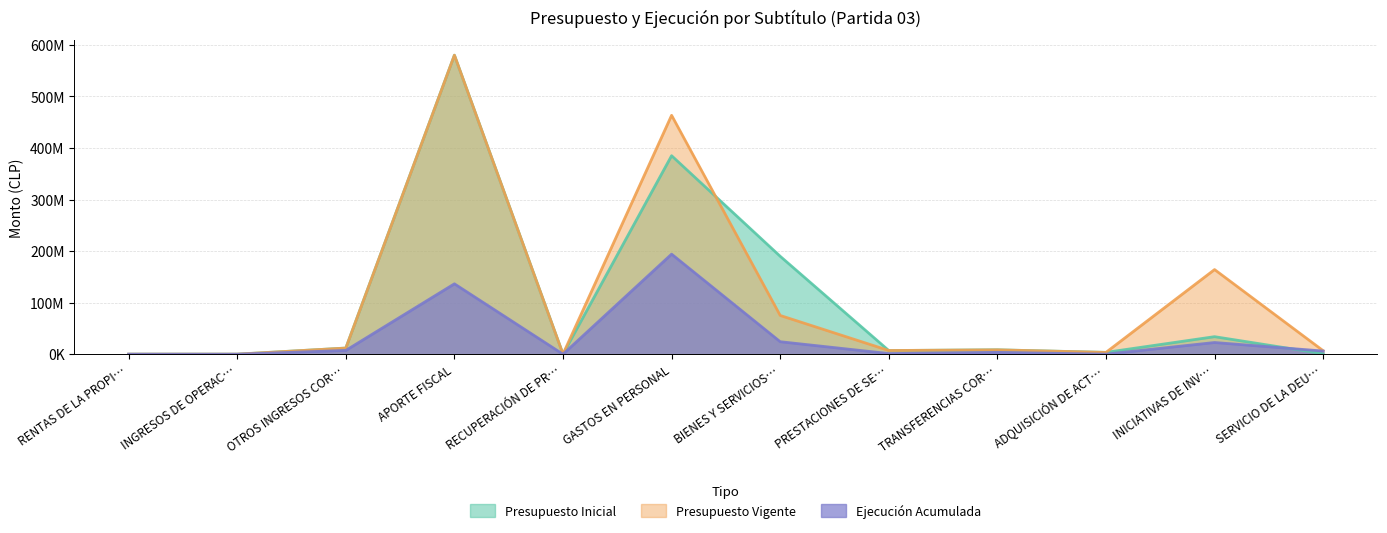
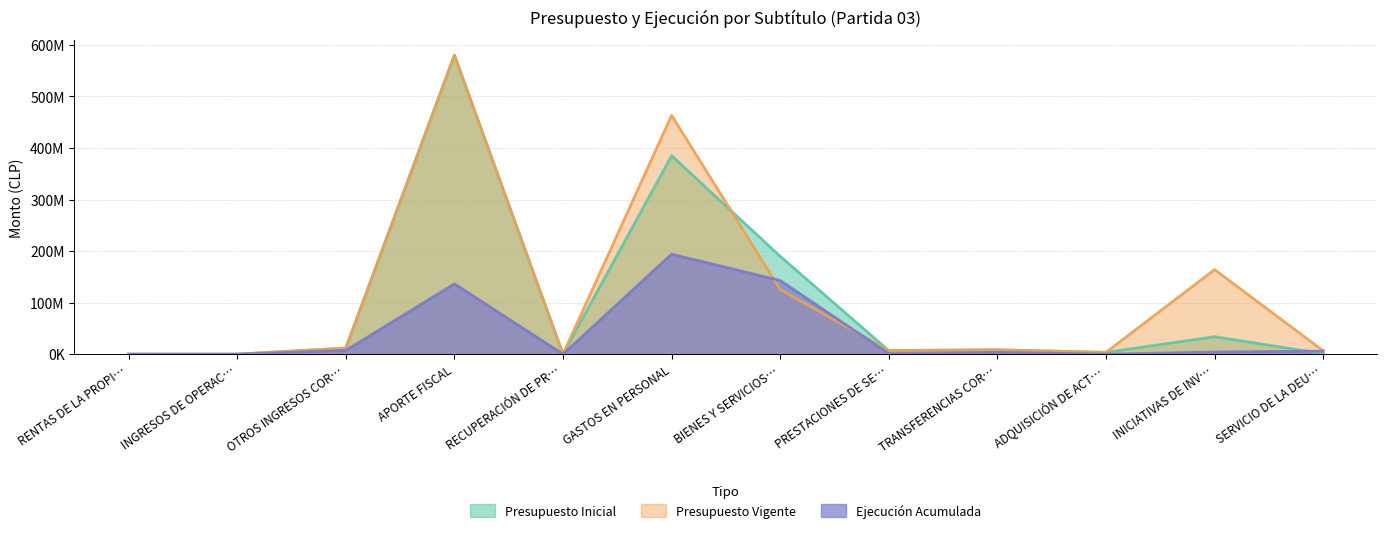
Presupuesto Vigente, BIENES Y SERVICIOS…: 80000000 -> 130000000
Ejecución Acumulada, BIENES Y SERVICIOS…: 20000000 -> 140000000
Ejecución Acumulada, INICIATIVAS DE INV…: 20000000 -> 0
